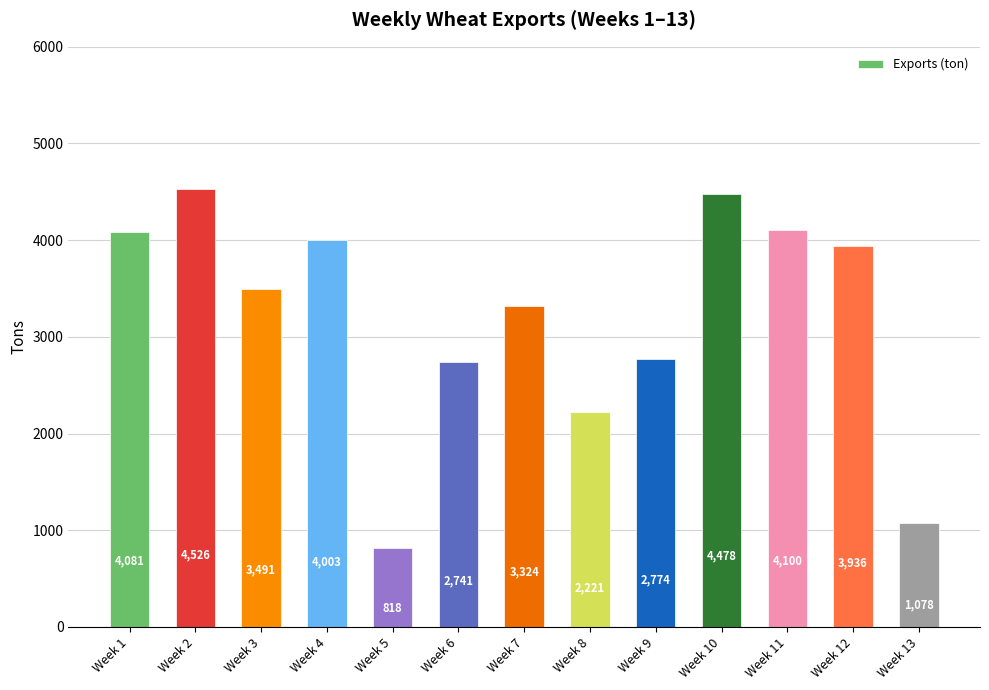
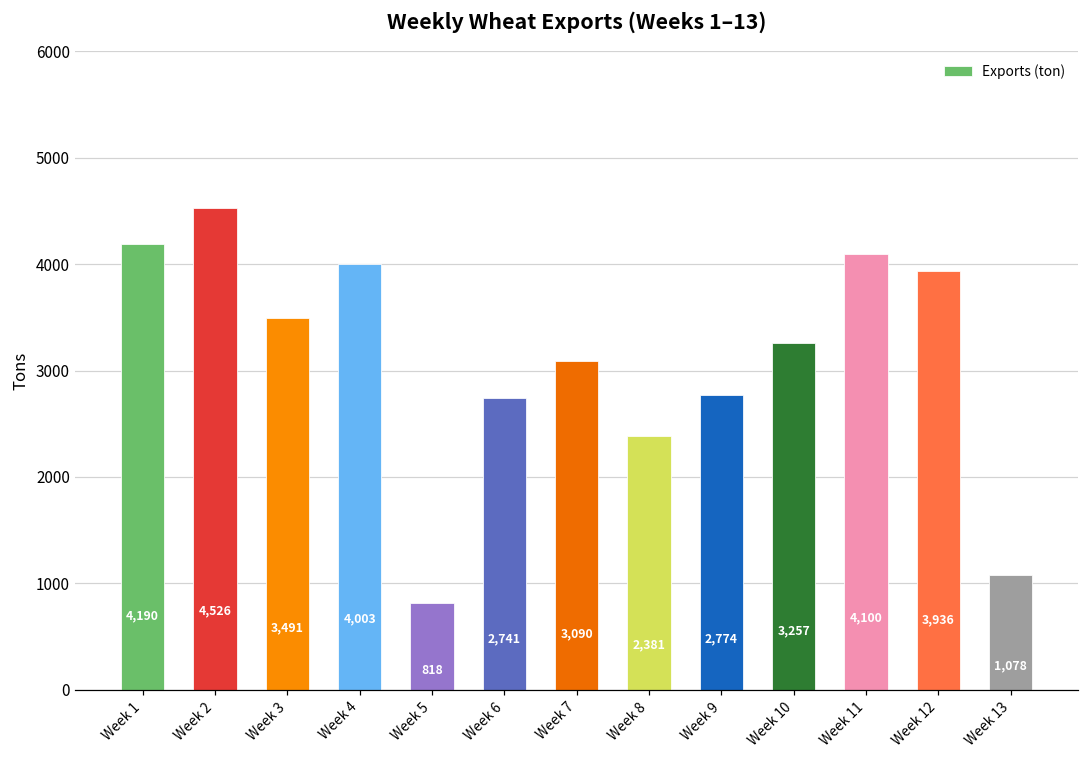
Week 1: 4,081 -> 4,190
Week 7: 3,324 -> 3,090
Week 8: 2,221 -> 2,381
Week 10: 4,478 -> 3,257
